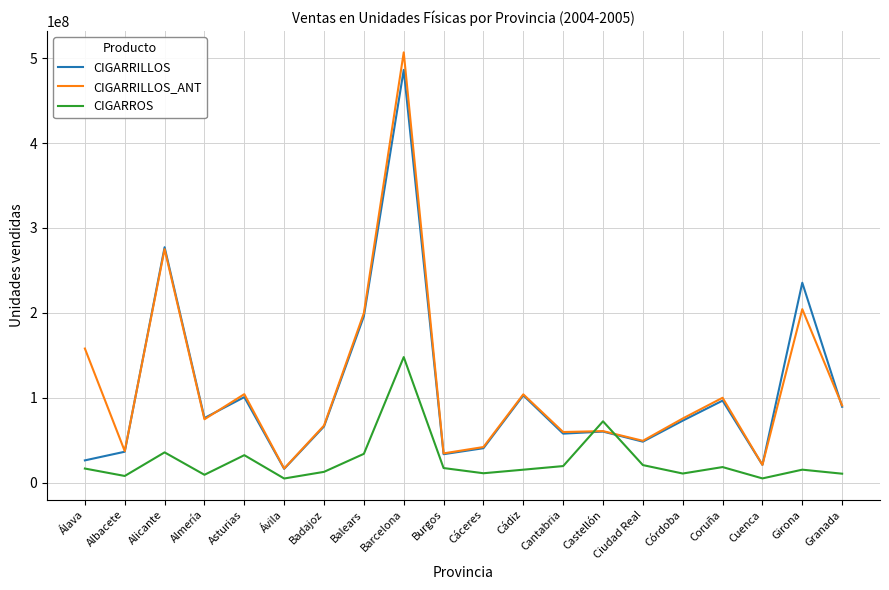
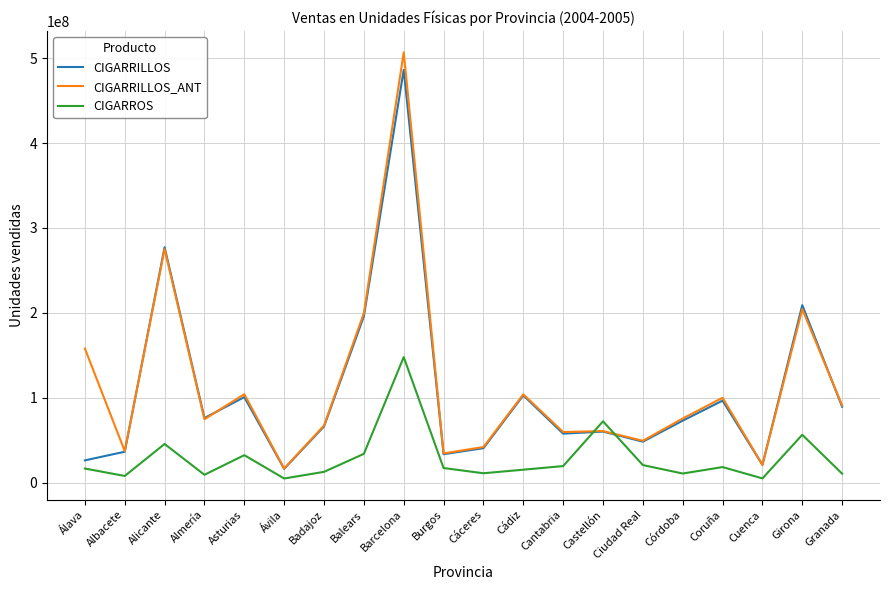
CIGARROS, Alicante: 40000000 -> 50000000
CIGARRILLOS, Girona: 240000000 -> 210000000
CIGARROS, Girona: 20000000 -> 60000000
